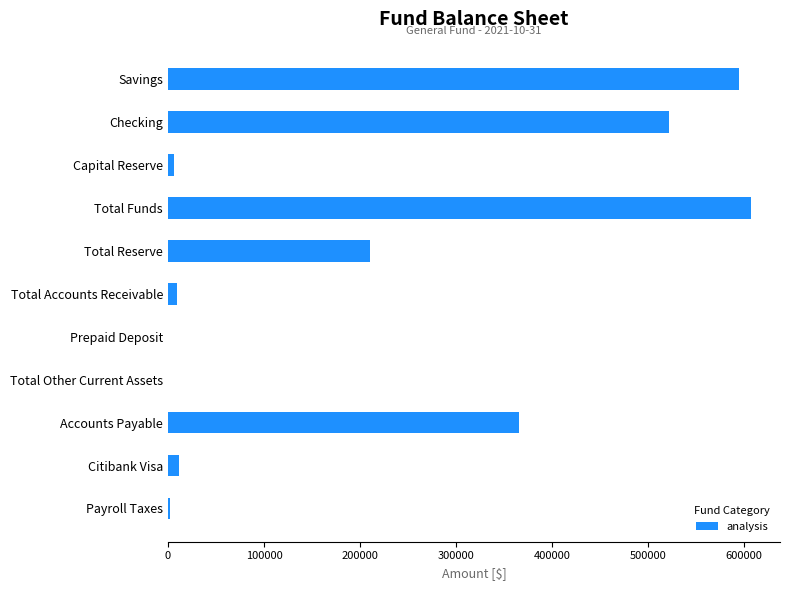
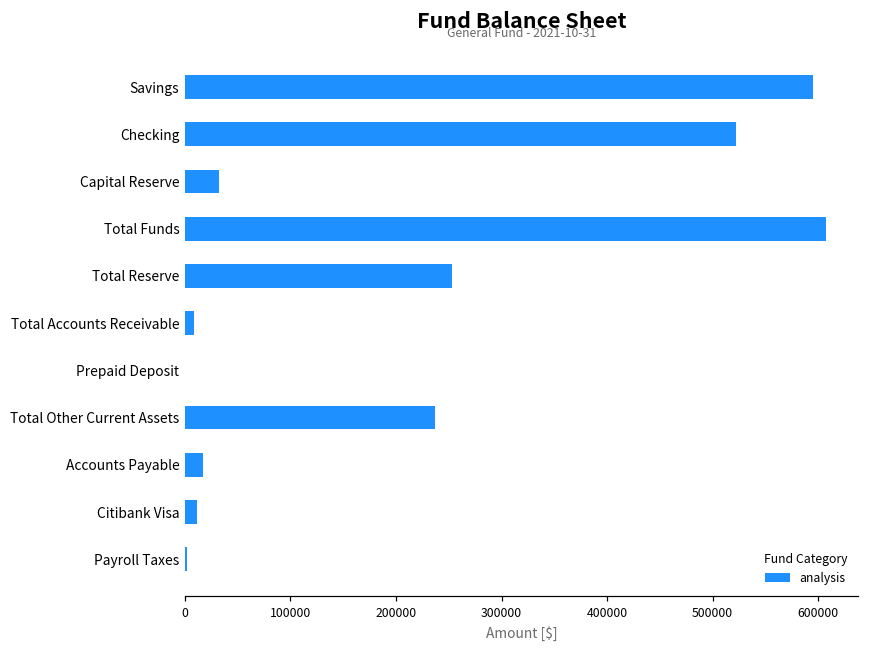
Capital Reserve: 10000 -> 30000
Total Reserve: 210000 -> 250000
Total Other Current Assets: 0 -> 240000
Accounts Payable: 370000 -> 20000
